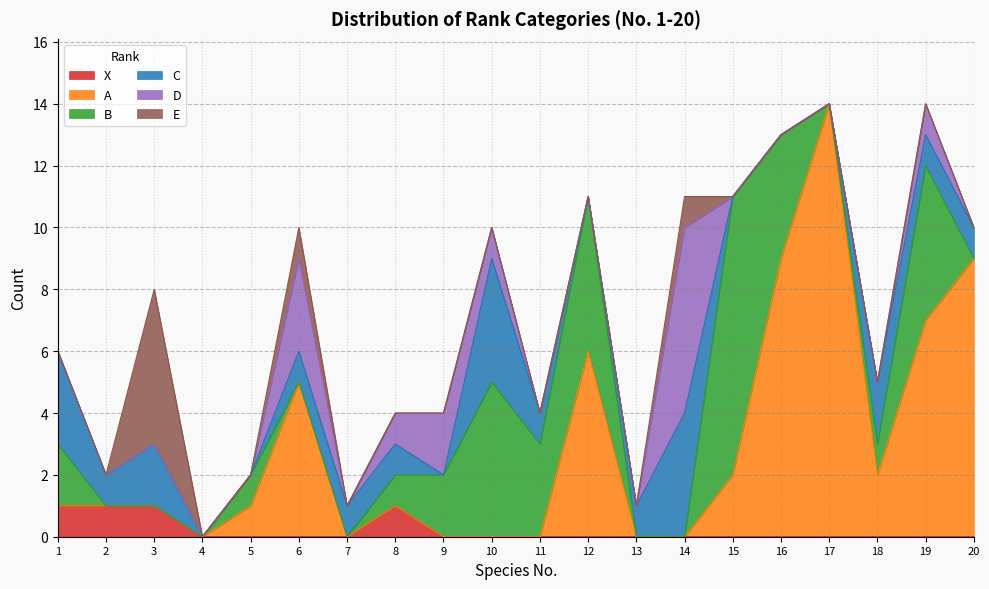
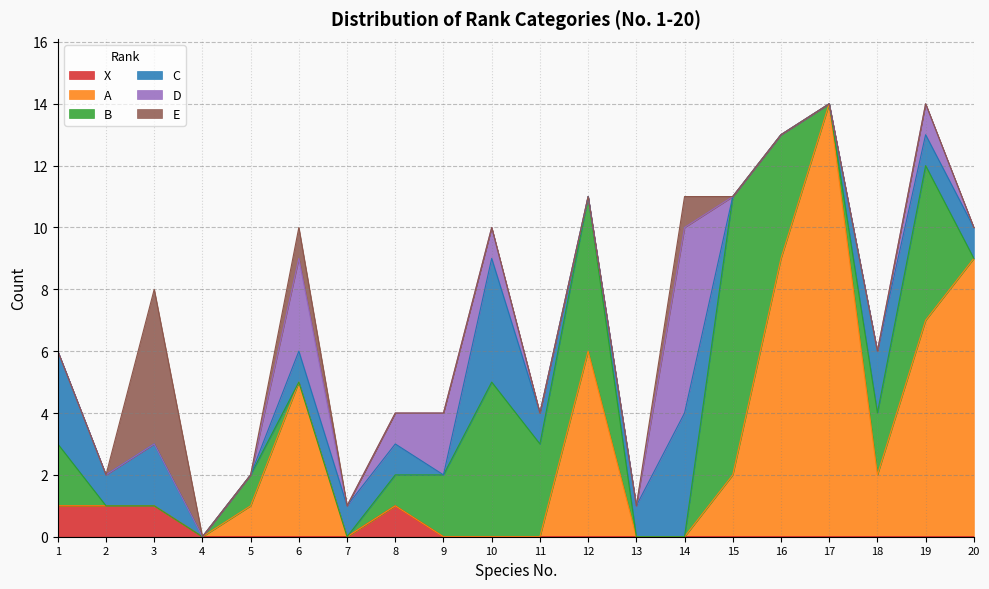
B, 18: 1 -> 2
